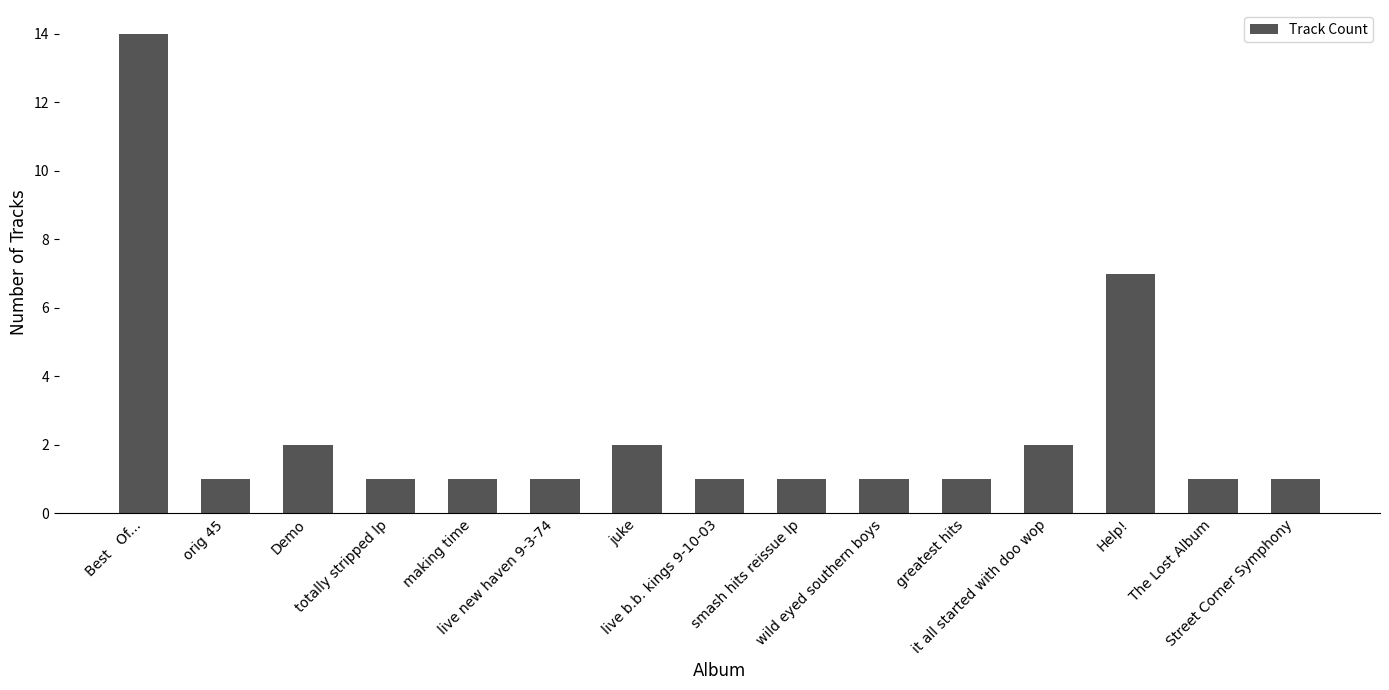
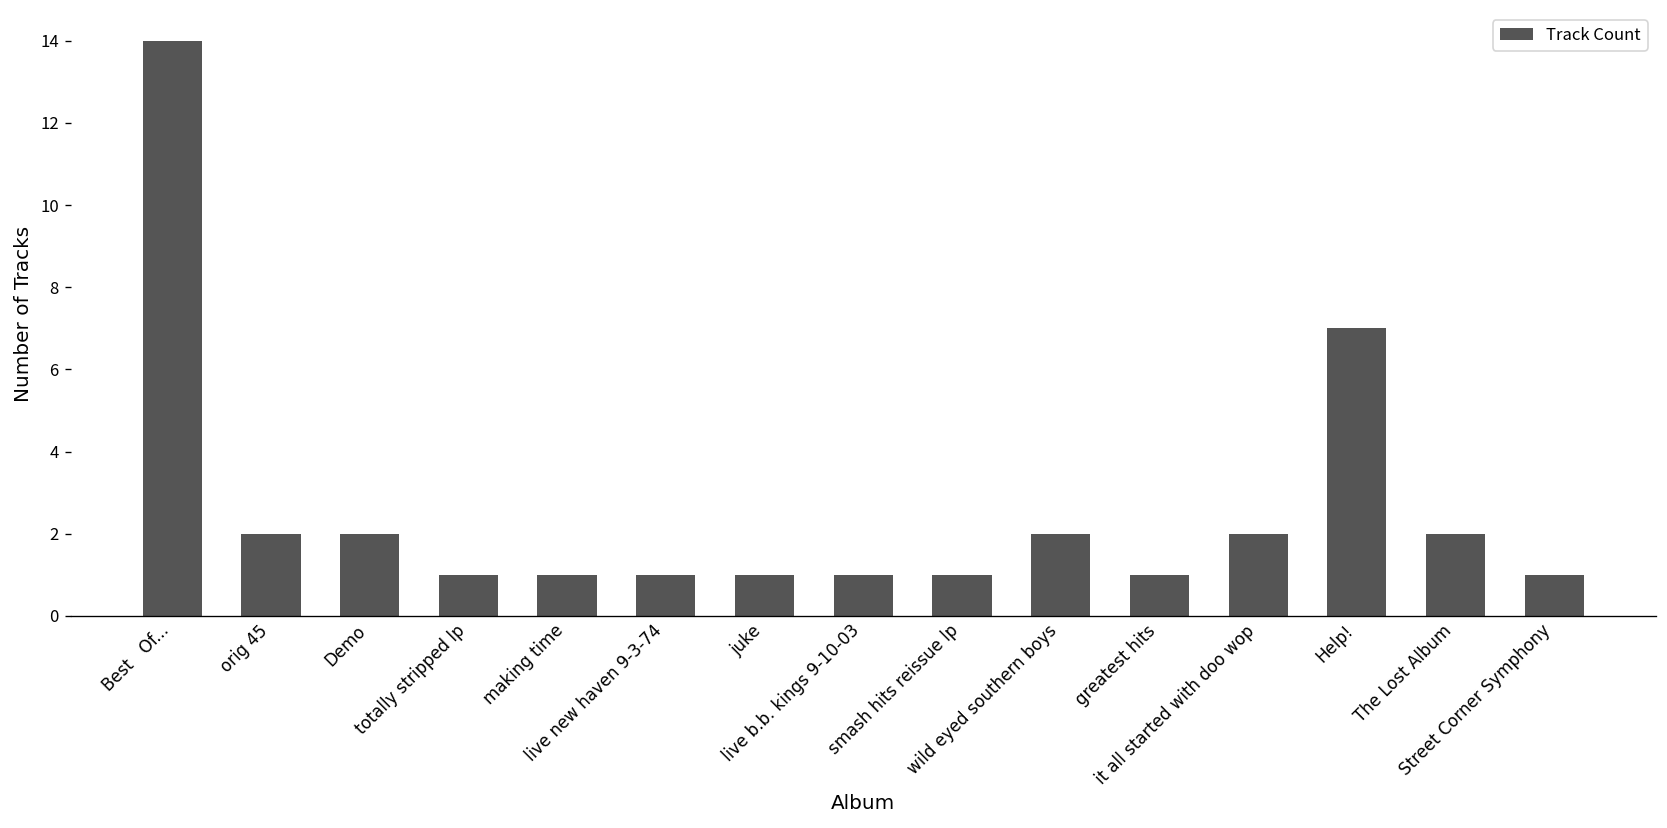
orig 45: 1 -> 2
juke: 2 -> 1
wild eyed southern boys: 1 -> 2
The Lost Album: 1 -> 2
